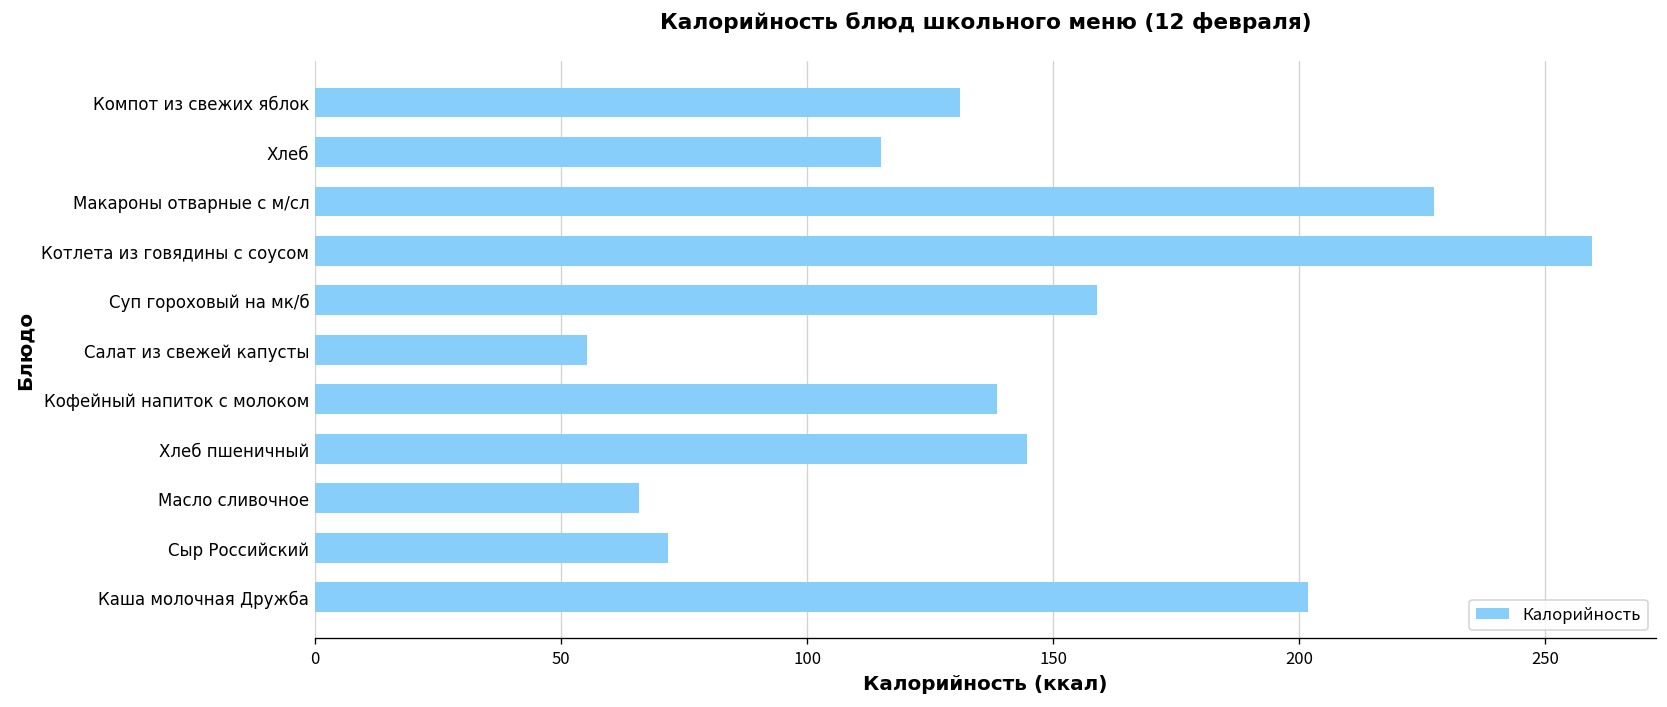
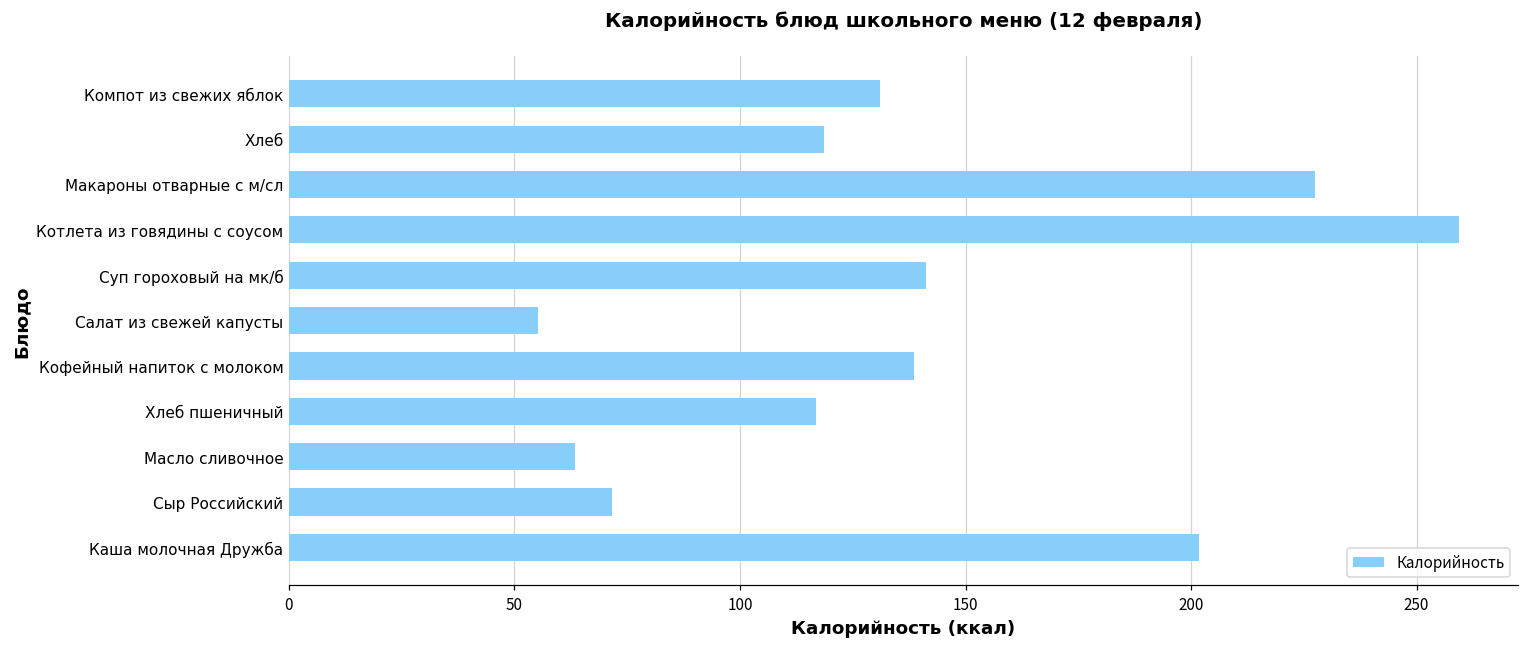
Хлеб: 115 -> 119
Суп гороховый на мк/б: 159 -> 141
Хлеб пшеничный: 145 -> 117
Масло сливочное: 66 -> 63
